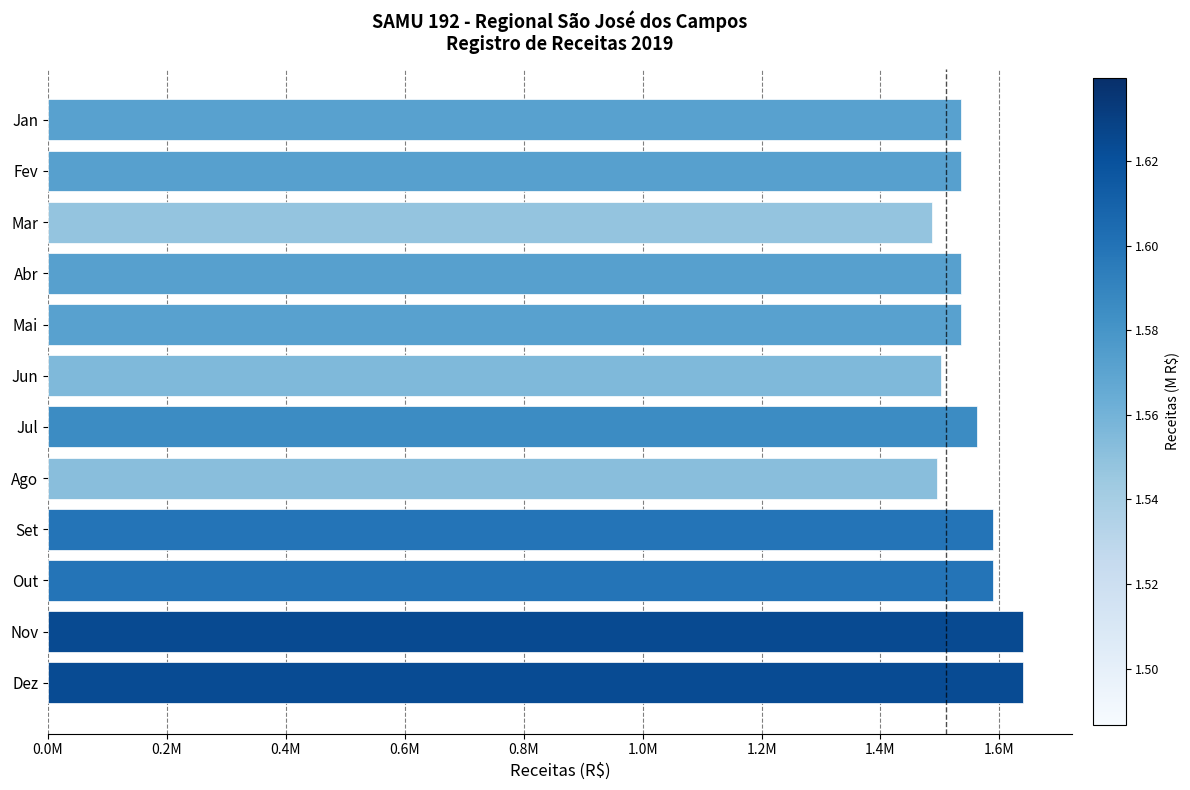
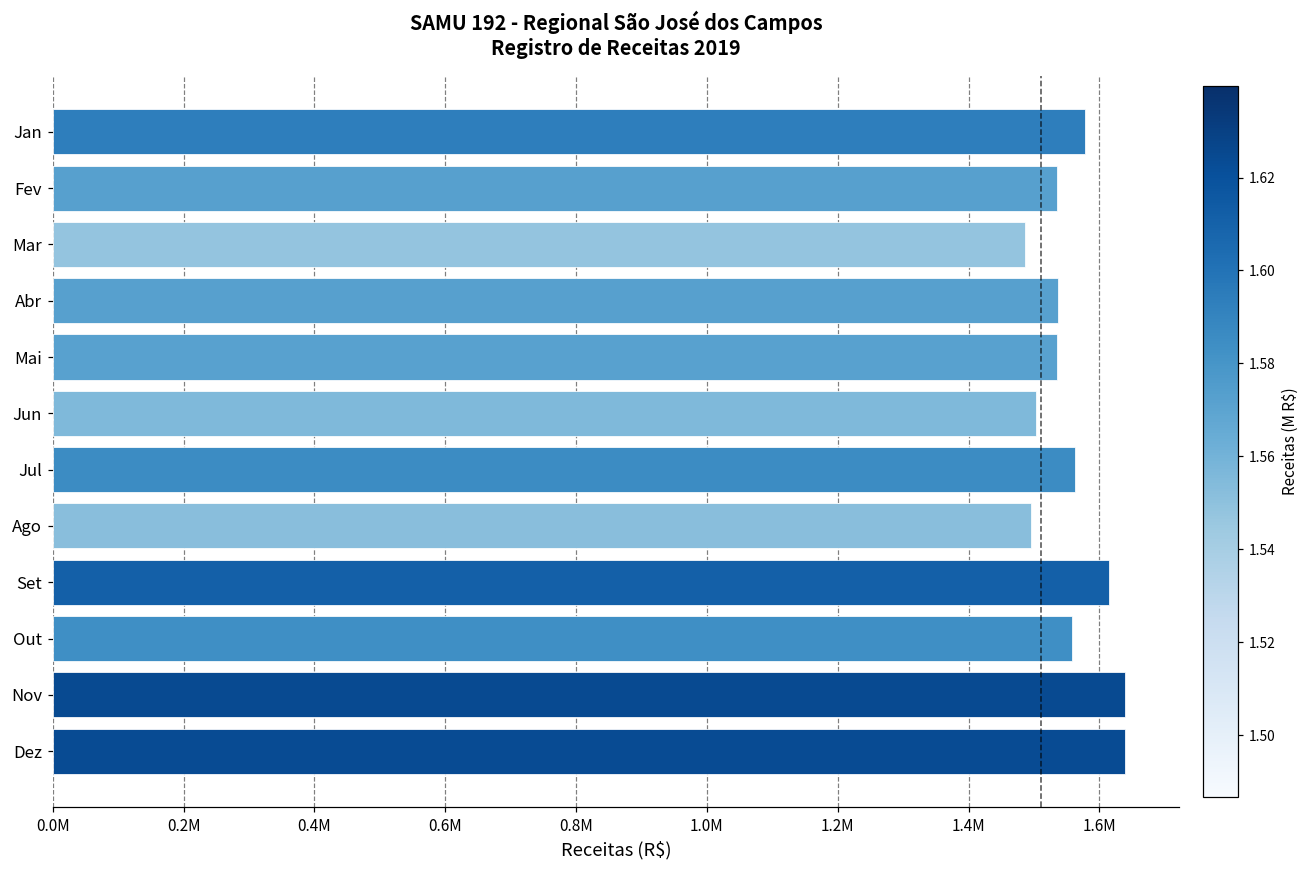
Jan: 1530000 -> 1580000
Set: 1590000 -> 1610000
Out: 1590000 -> 1560000
